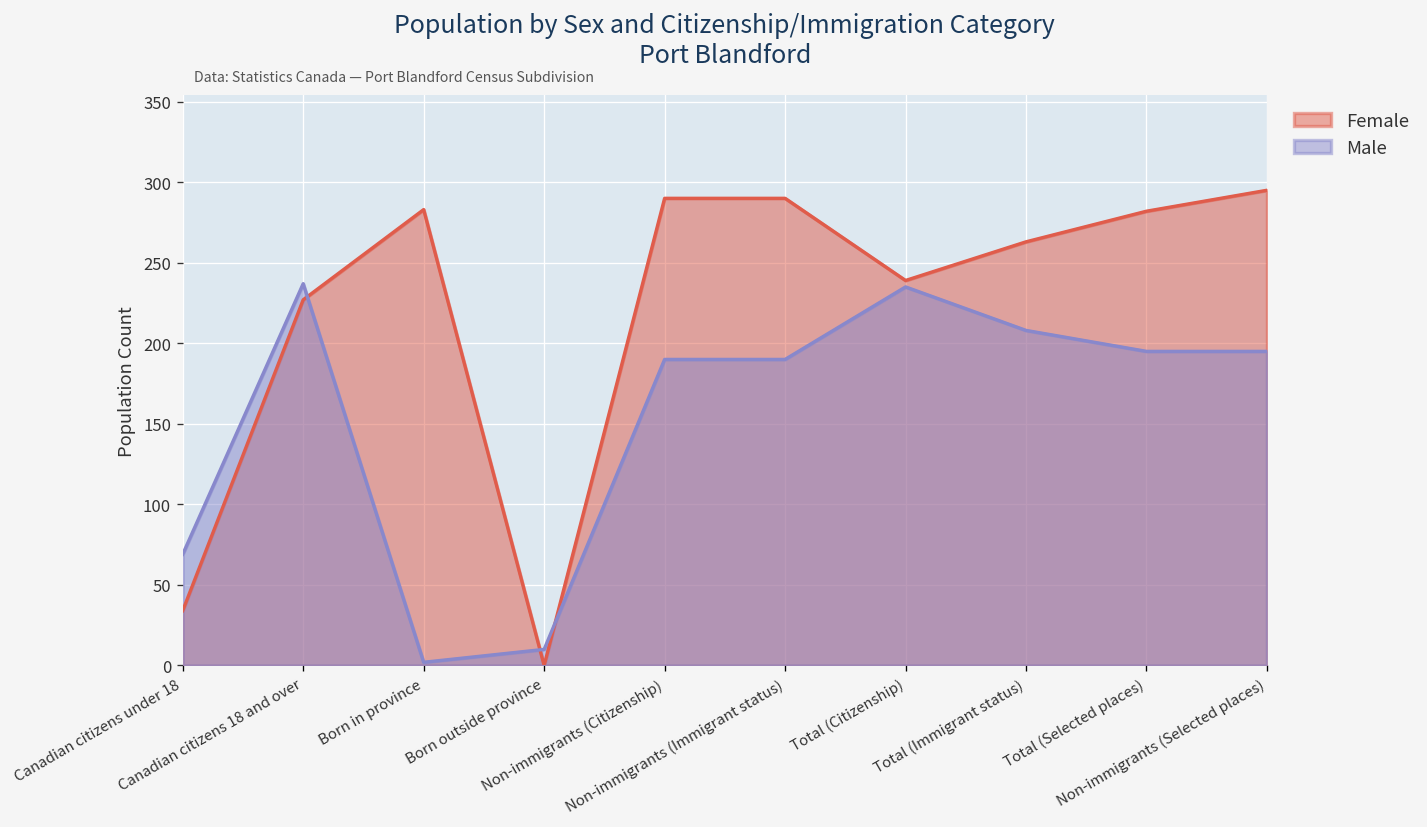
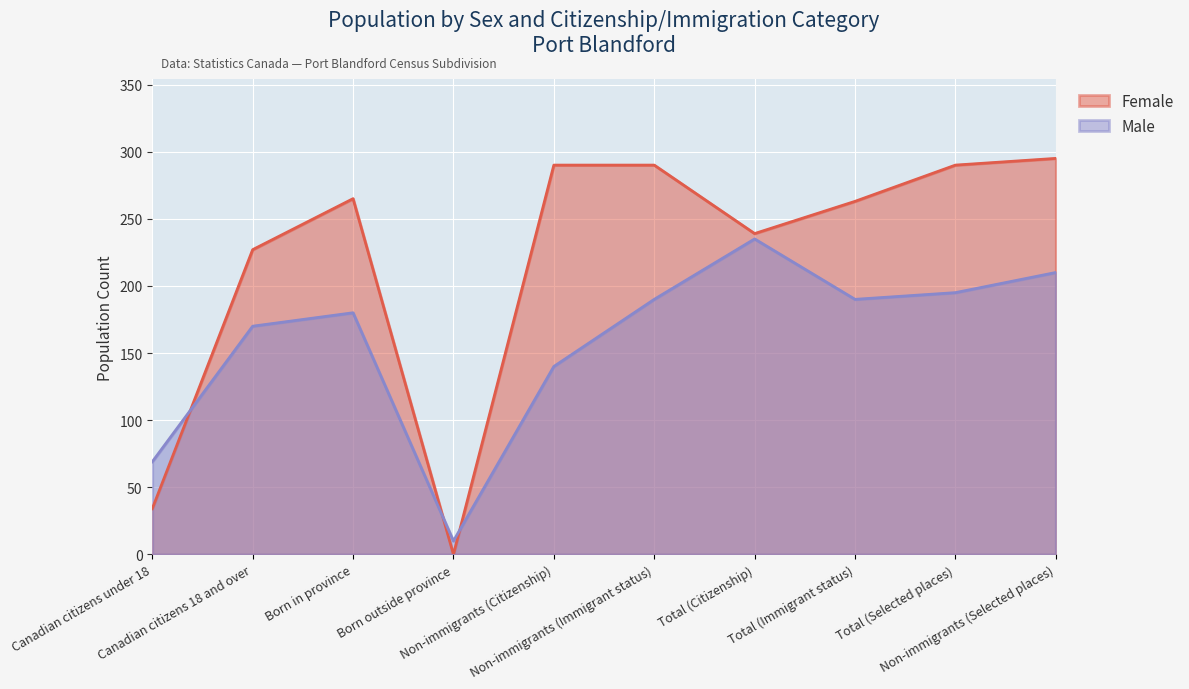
Male, Canadian citizens 18 and over: 237 -> 170
Female, Born in province: 283 -> 265
Male, Born in province: 2 -> 180
Male, Non-immigrants (Citizenship): 190 -> 140
Male, Total (Immigrant status): 208 -> 190
Female, Total (Selected places): 282 -> 290
Male, Non-immigrants (Selected places): 195 -> 210
